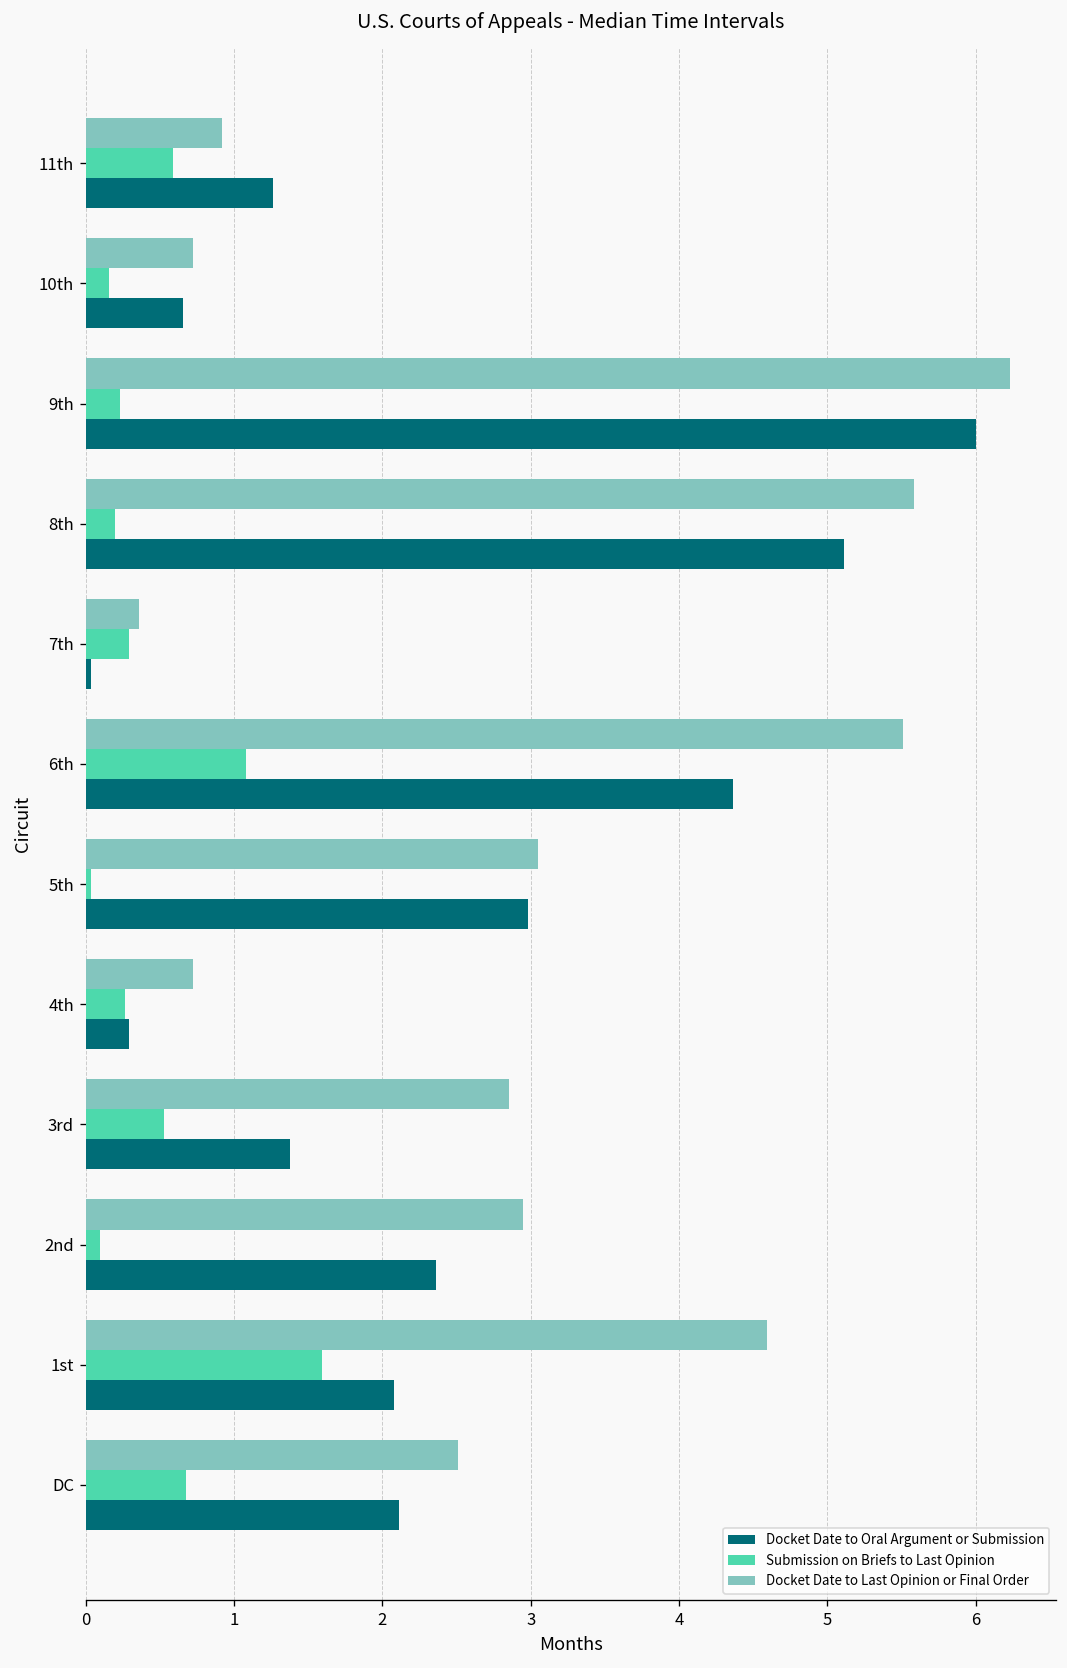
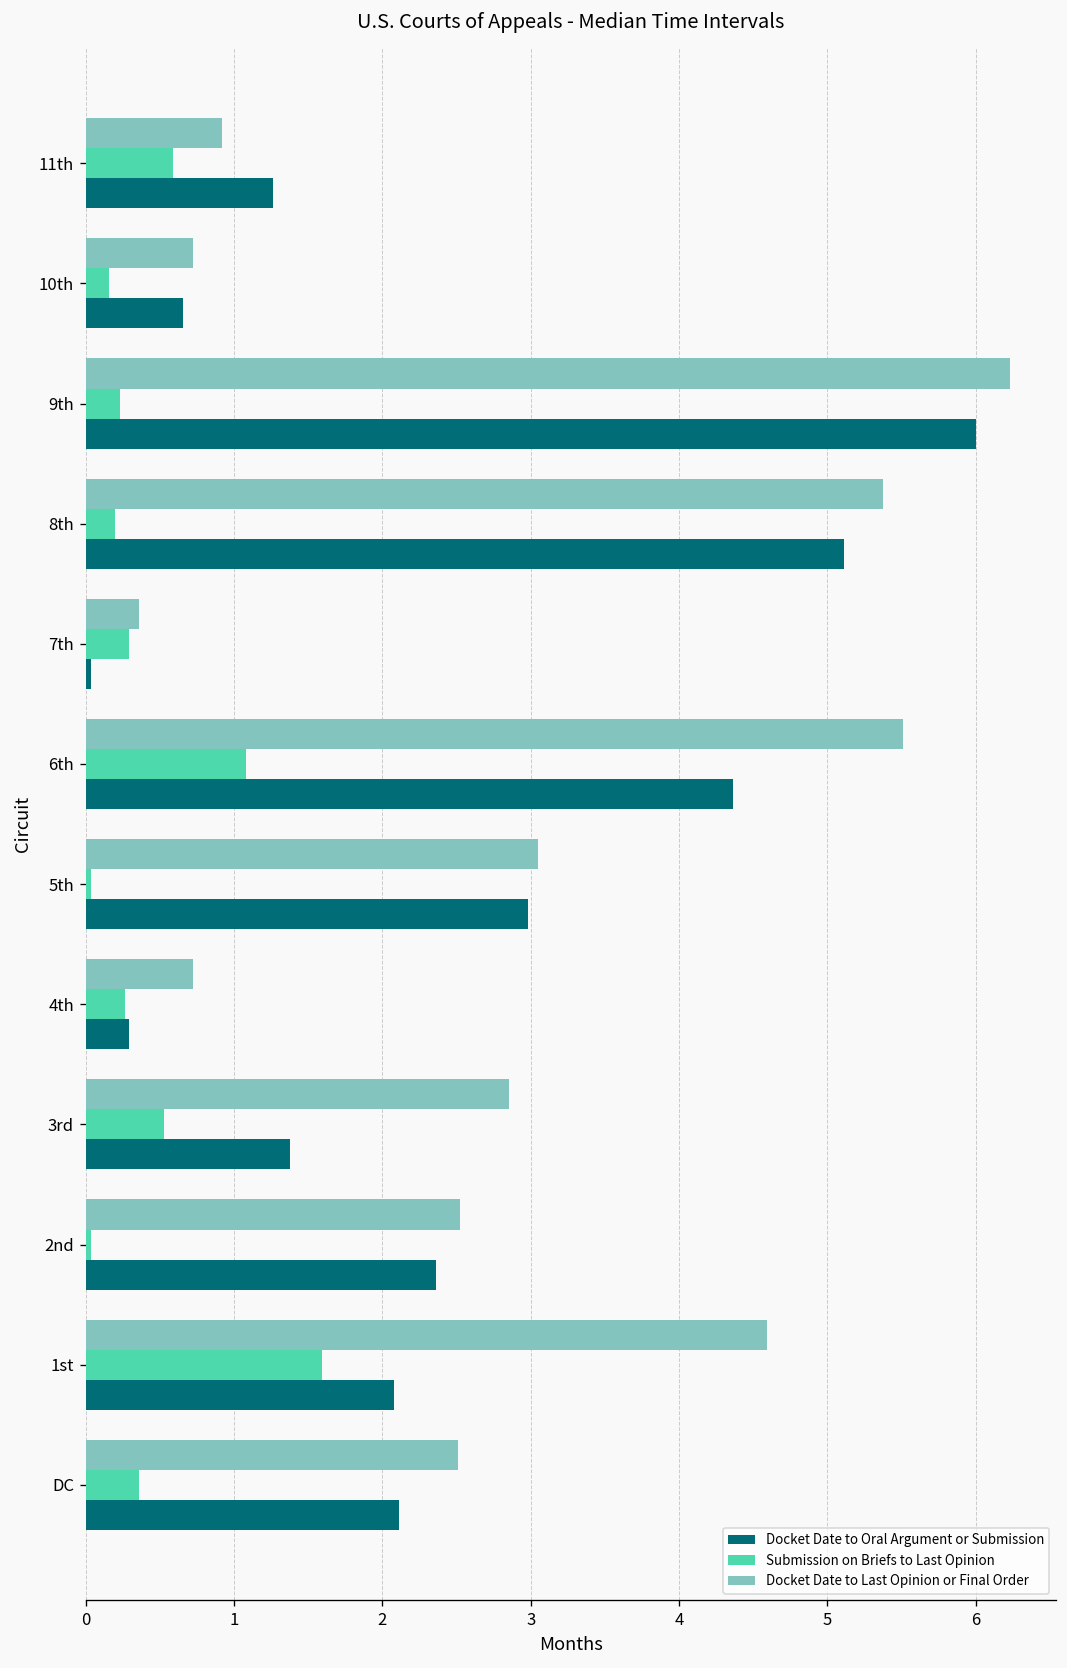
Docket Date to Last Opinion or Final Order, 8th: 5.58 -> 5.38
Docket Date to Last Opinion or Final Order, 2nd: 2.95 -> 2.52
Submission on Briefs to Last Opinion, 2nd: 0.10 -> 0.03
Submission on Briefs to Last Opinion, DC: 0.68 -> 0.36
